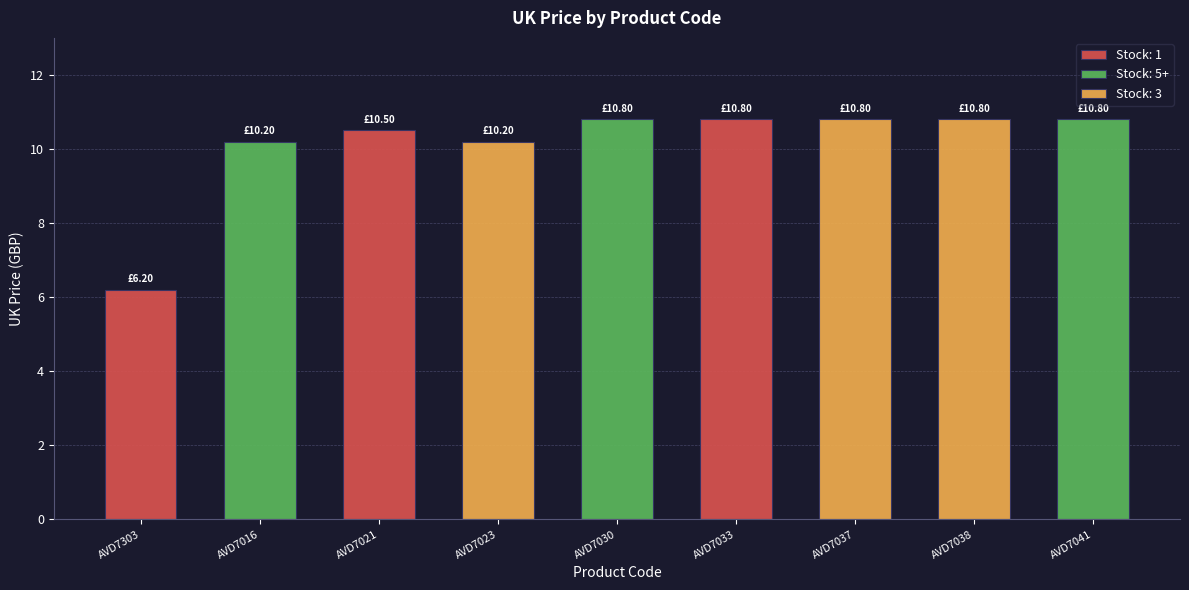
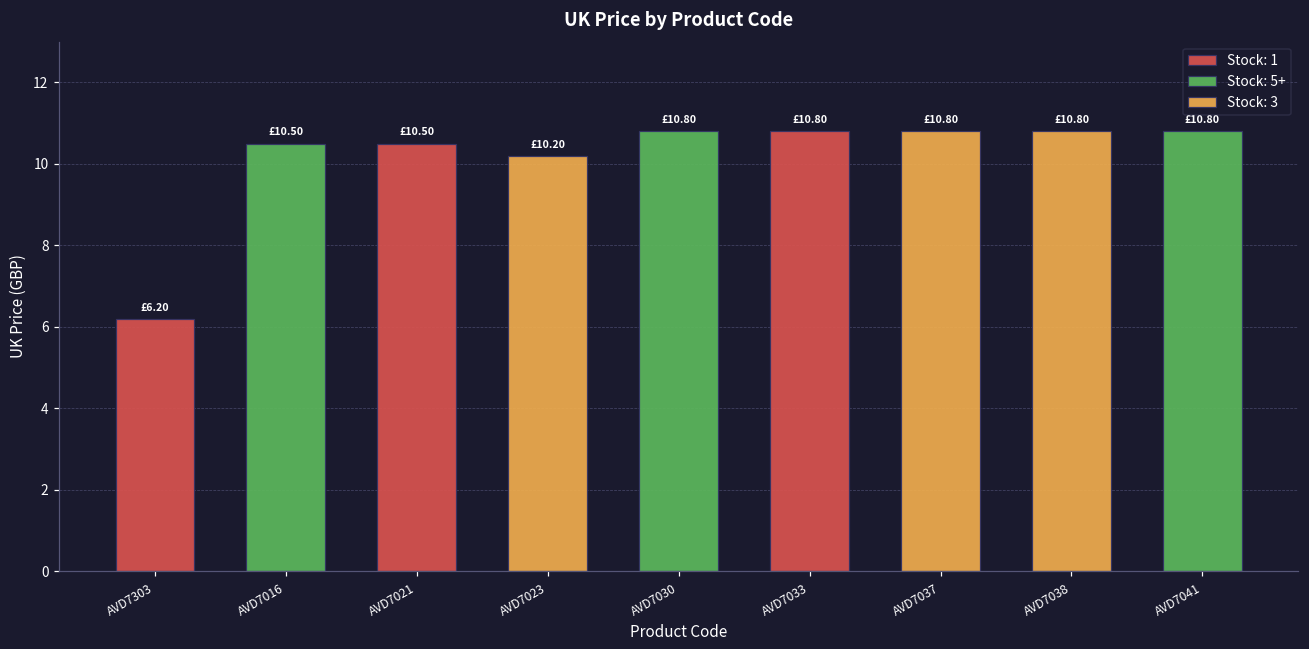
AVD7016: £10.20 -> £10.50
